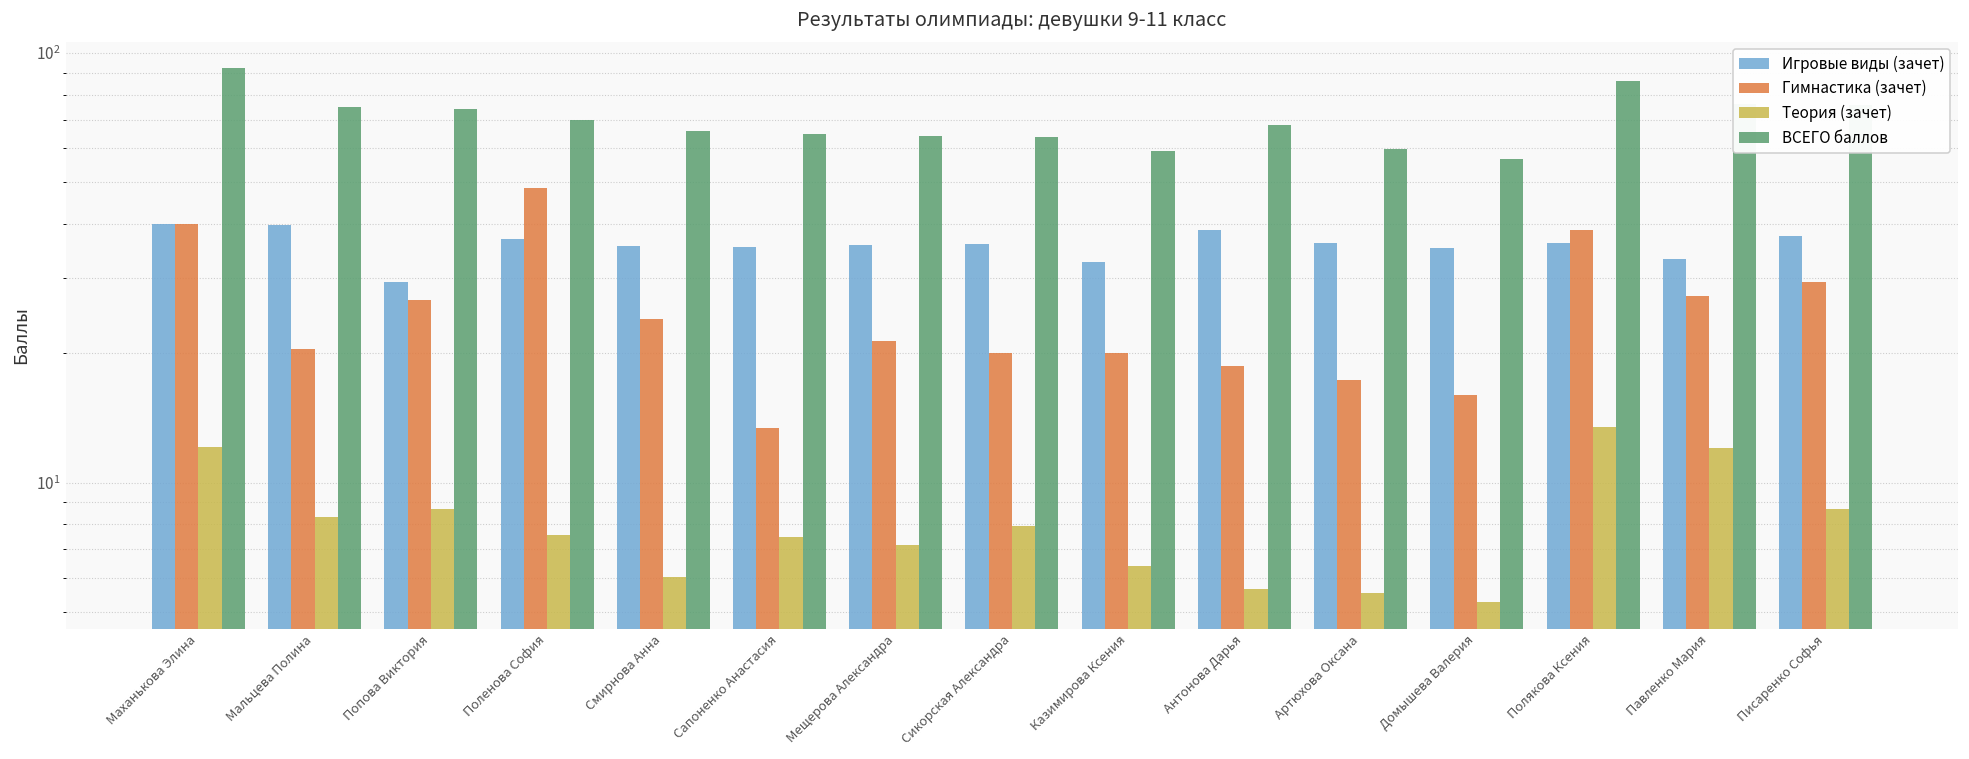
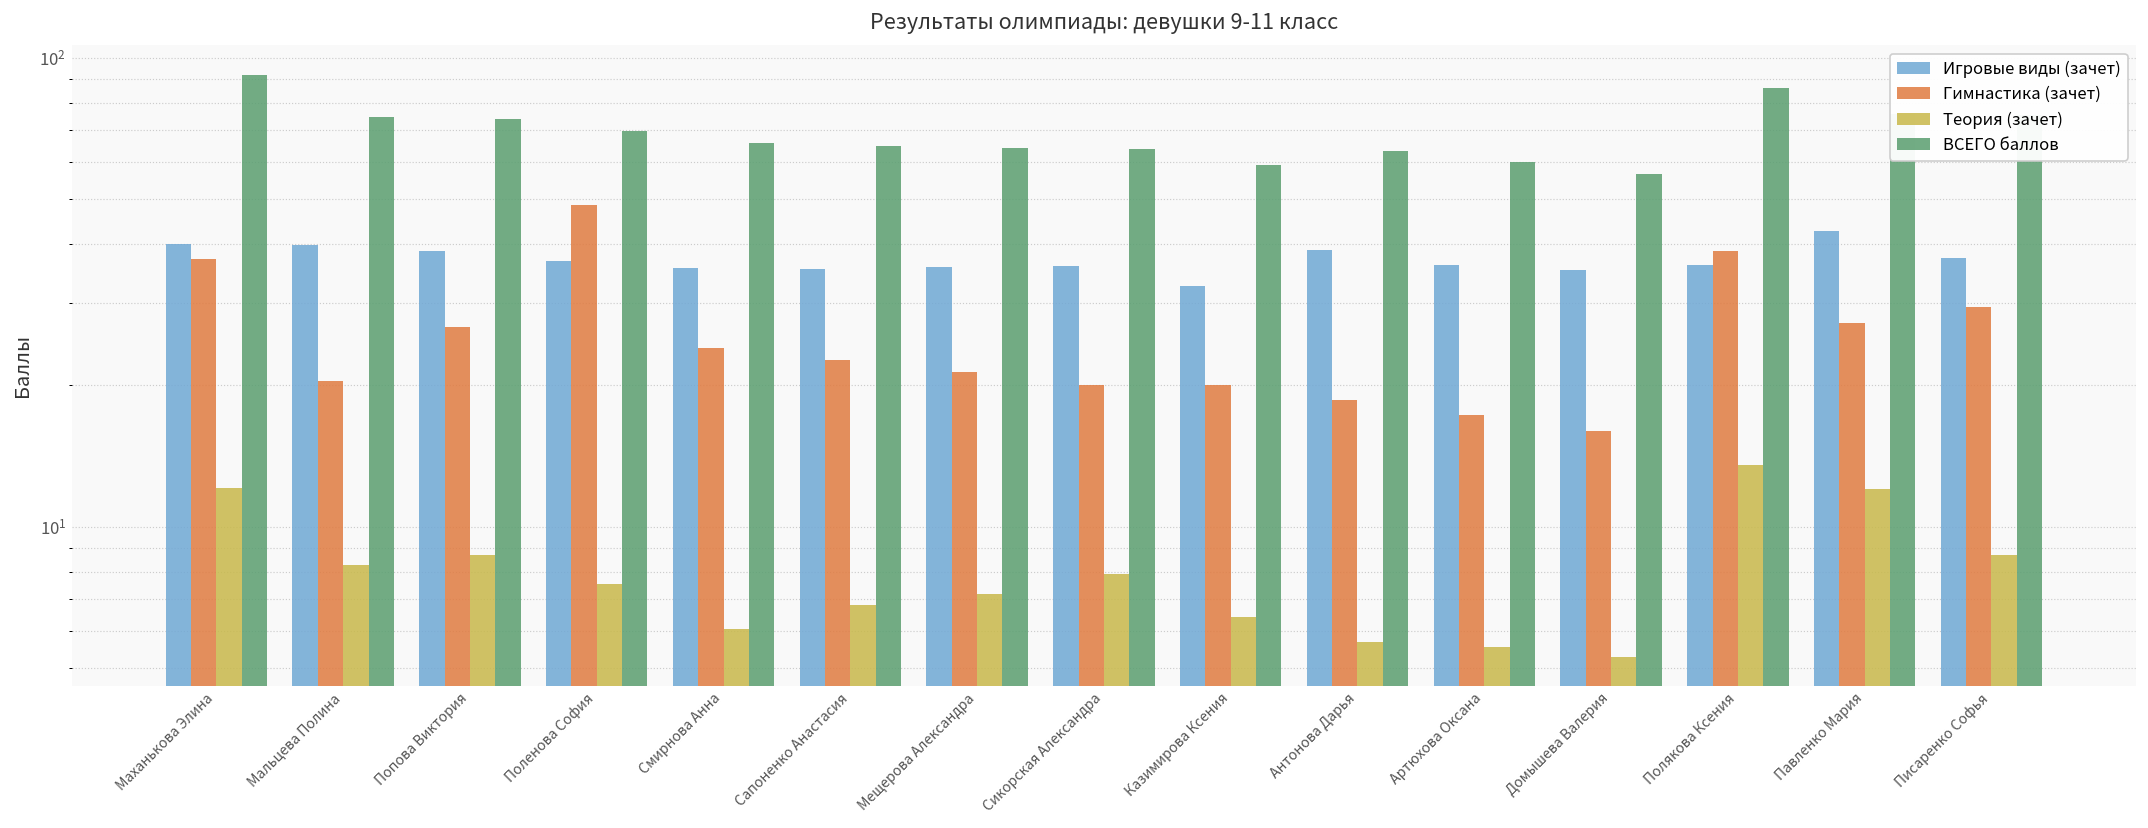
Гимнастика (зачет), Маханькова Элина: 40 -> 37
Игровые виды (зачет), Попова Виктория: 29 -> 39
Гимнастика (зачет), Сапоненко Анастасия: 13.4 -> 23
Теория (зачет), Сапоненко Анастасия: 7.5 -> 6.8
ВСЕГО баллов, Антонова Дарья: 68 -> 63
Игровые виды (зачет), Павленко Мария: 33 -> 43
